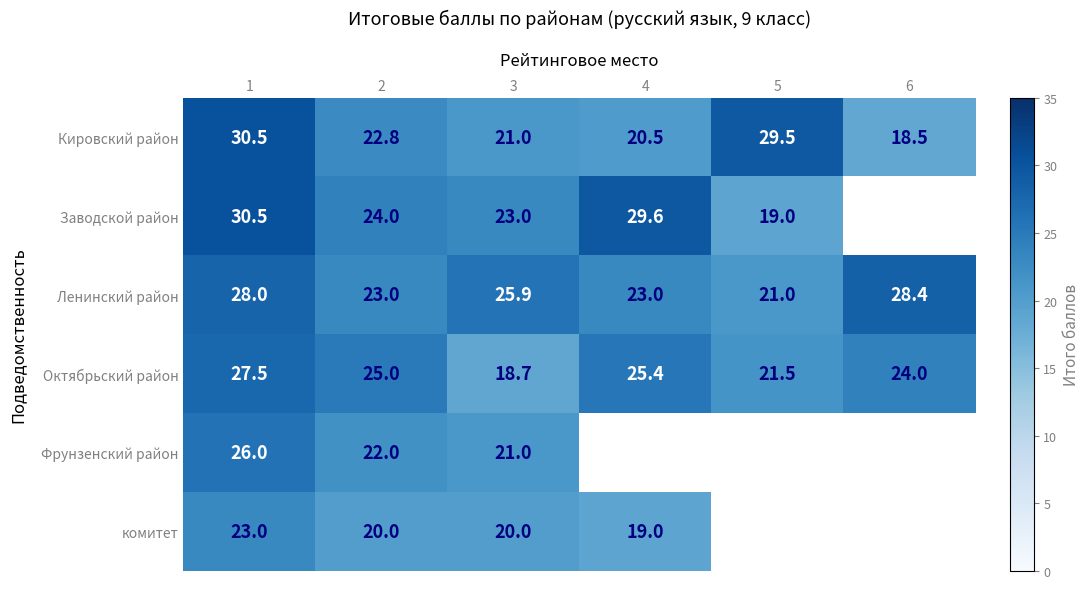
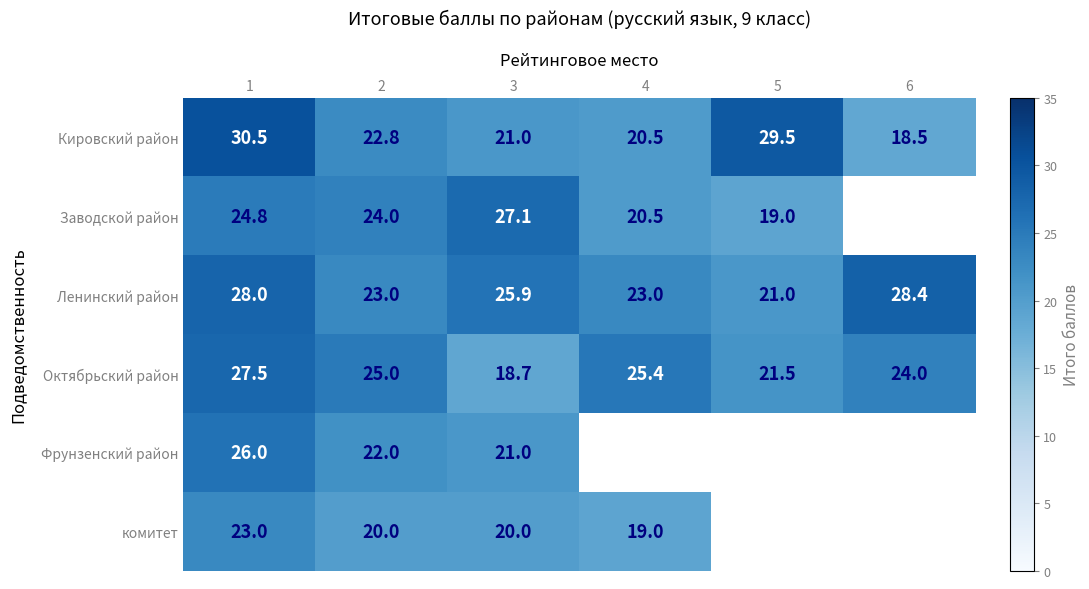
Заводской район, 1: 30.5 -> 24.8
Заводской район, 3: 23.0 -> 27.1
Заводской район, 4: 29.6 -> 20.5
